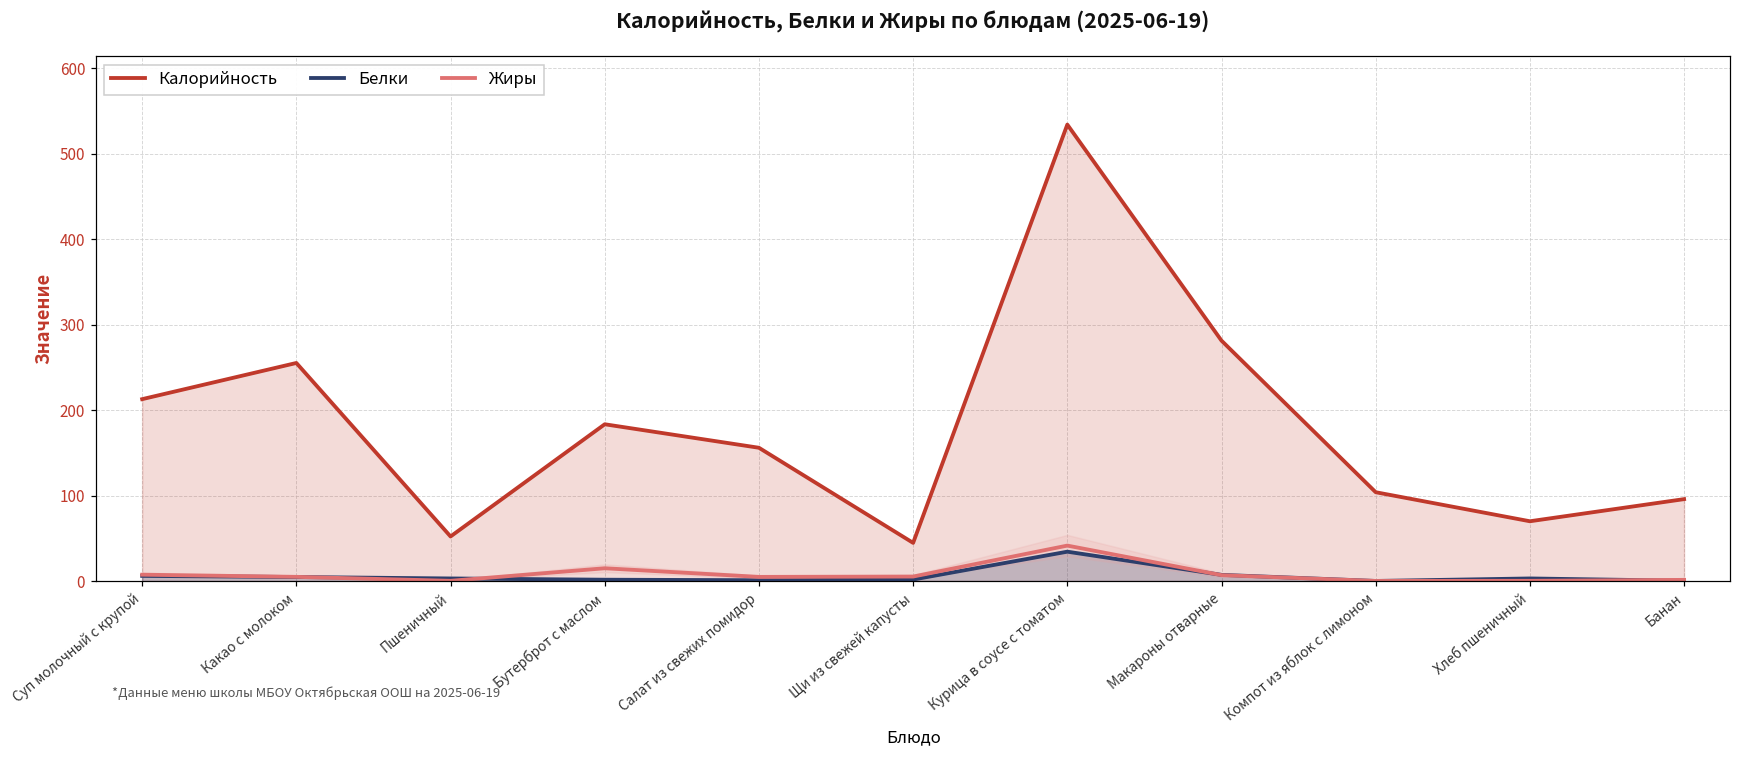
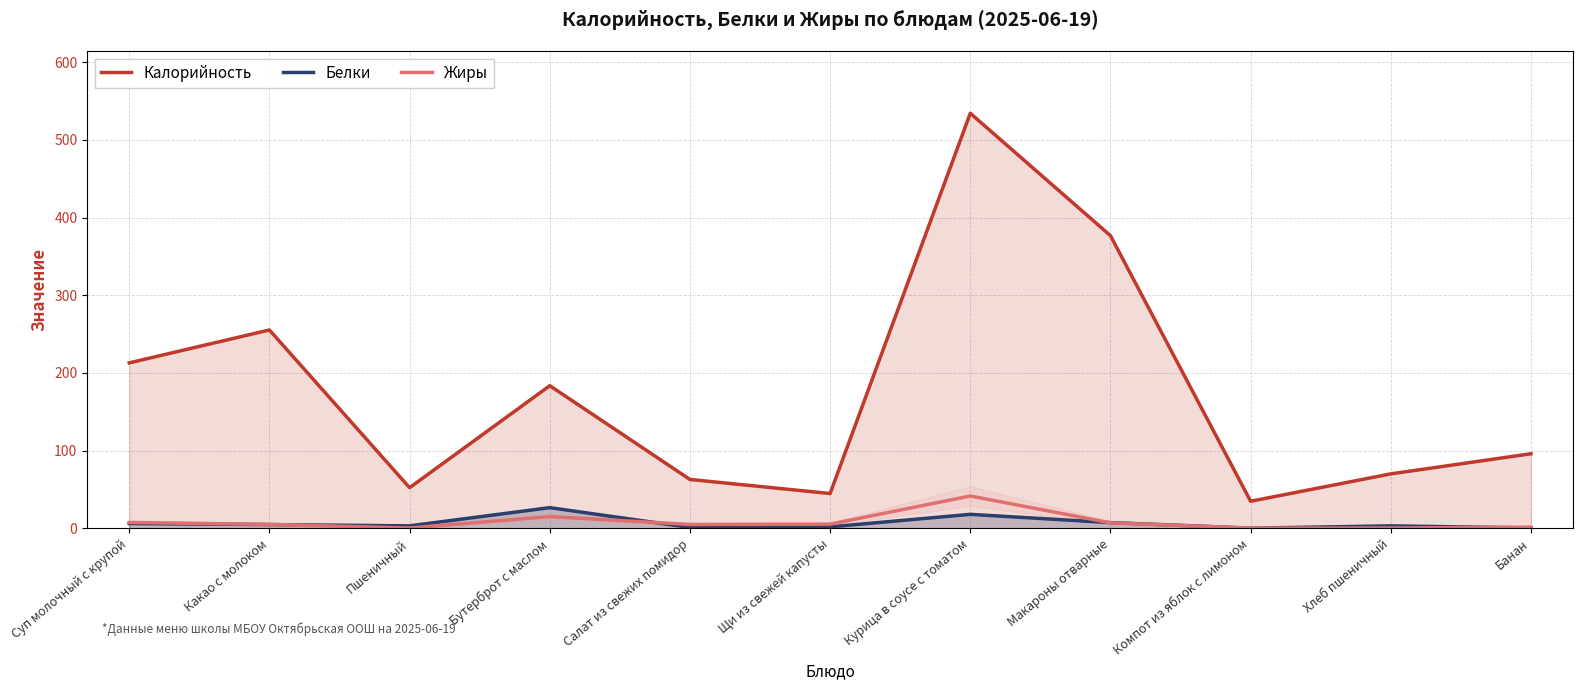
Белки, Бутерброт с маслом: 0 -> 30
Калорийность, Салат из свежих помидор: 160 -> 60
Белки, Курица в соусе с томатом: 30 -> 20
Калорийность, Макароны отварные: 280 -> 380
Калорийность, Компот из яблок с лимоном: 100 -> 30
